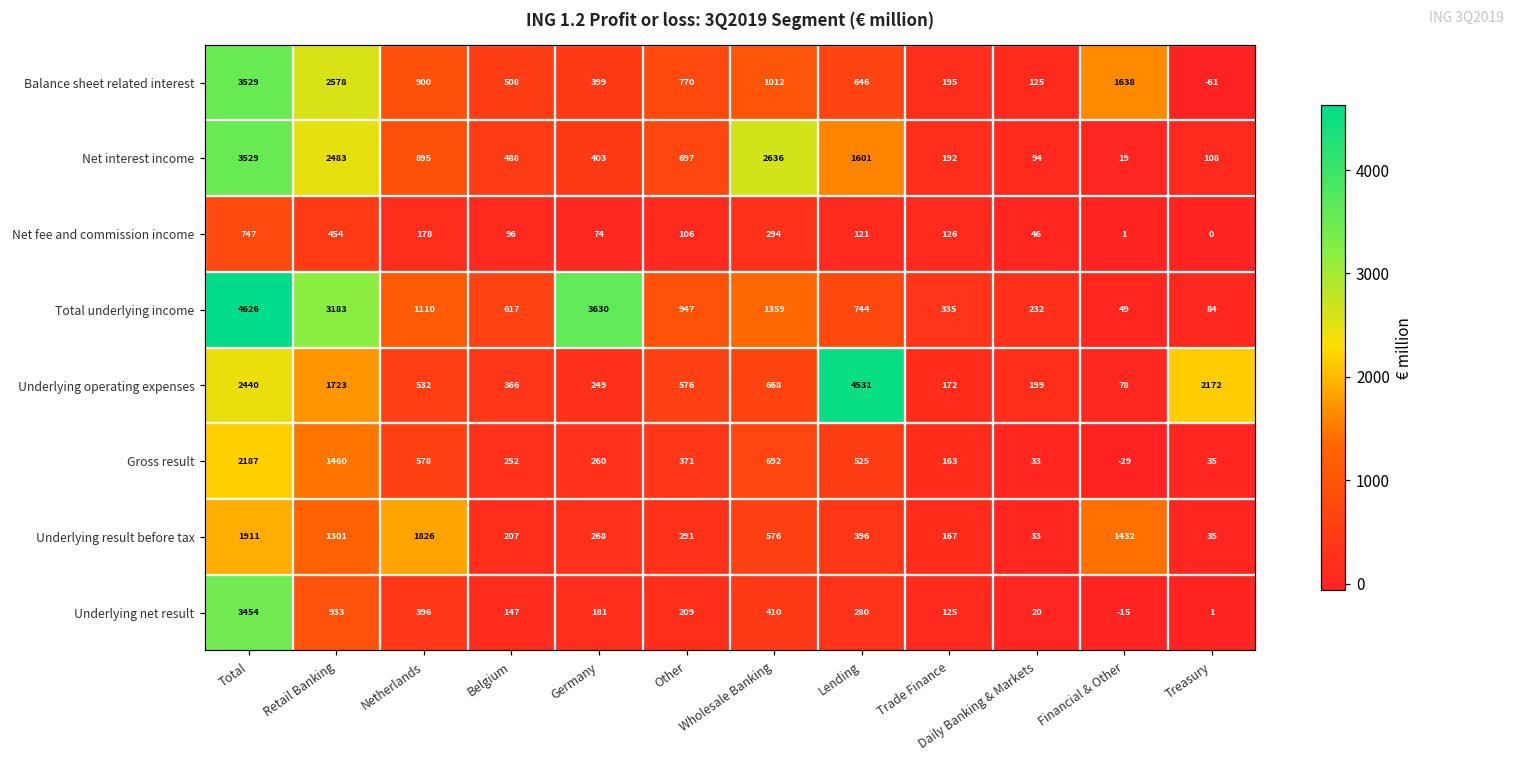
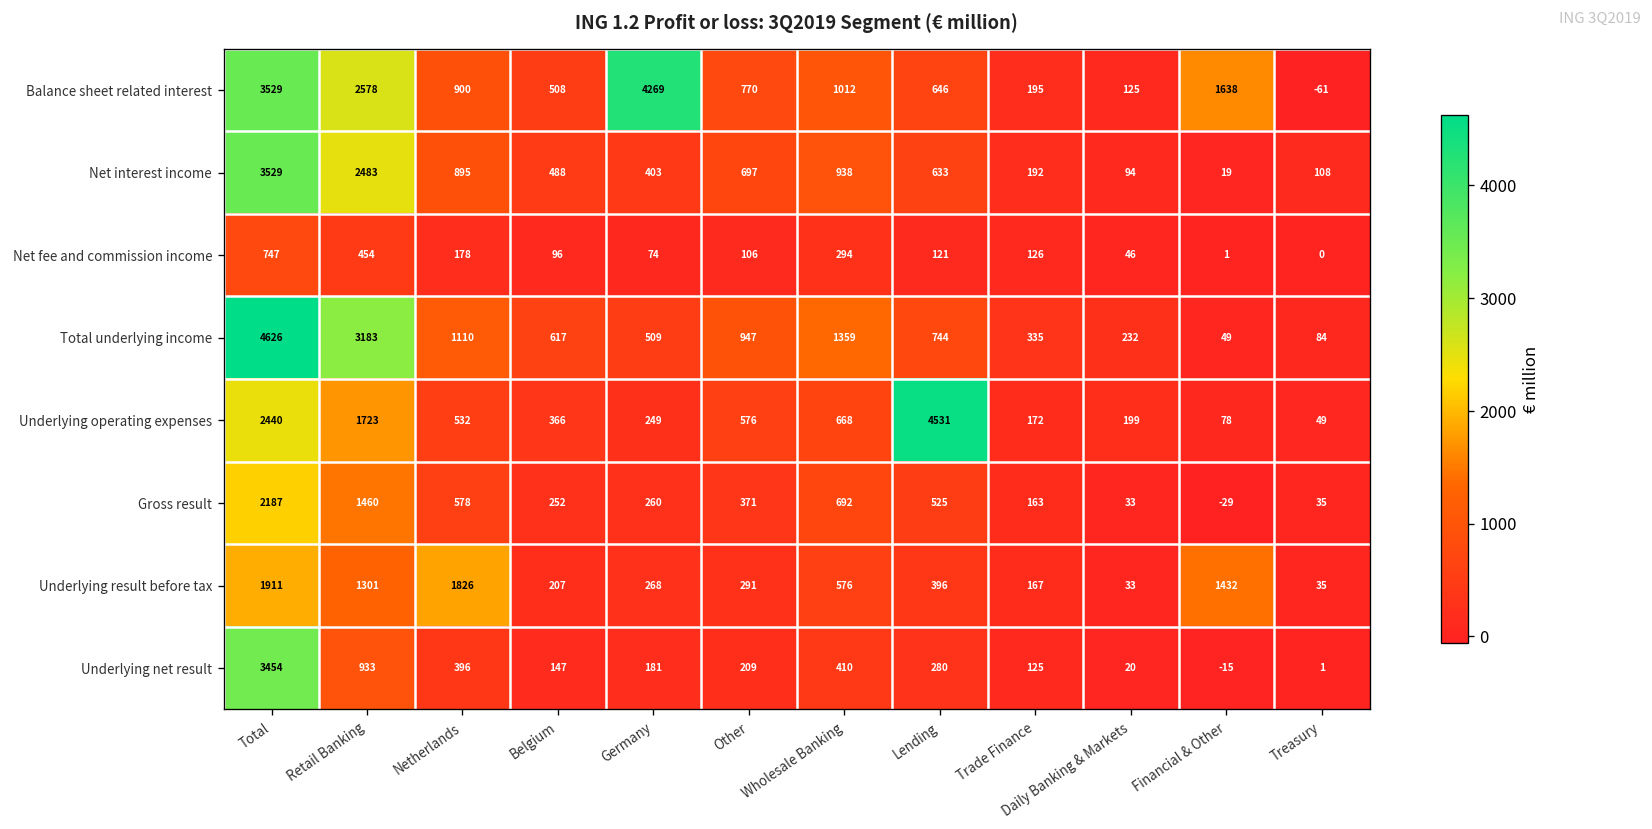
Balance sheet related interest, Germany: 399 -> 4269
Net interest income, Wholesale Banking: 2636 -> 938
Net interest income, Lending: 1601 -> 633
Total underlying income, Germany: 3630 -> 509
Underlying operating expenses, Treasury: 2172 -> 49
